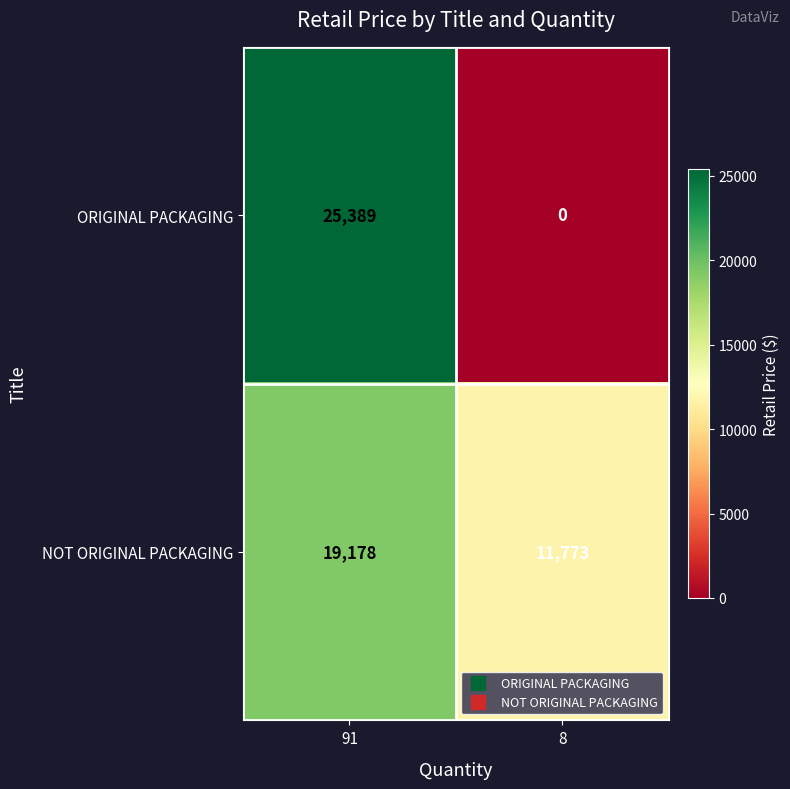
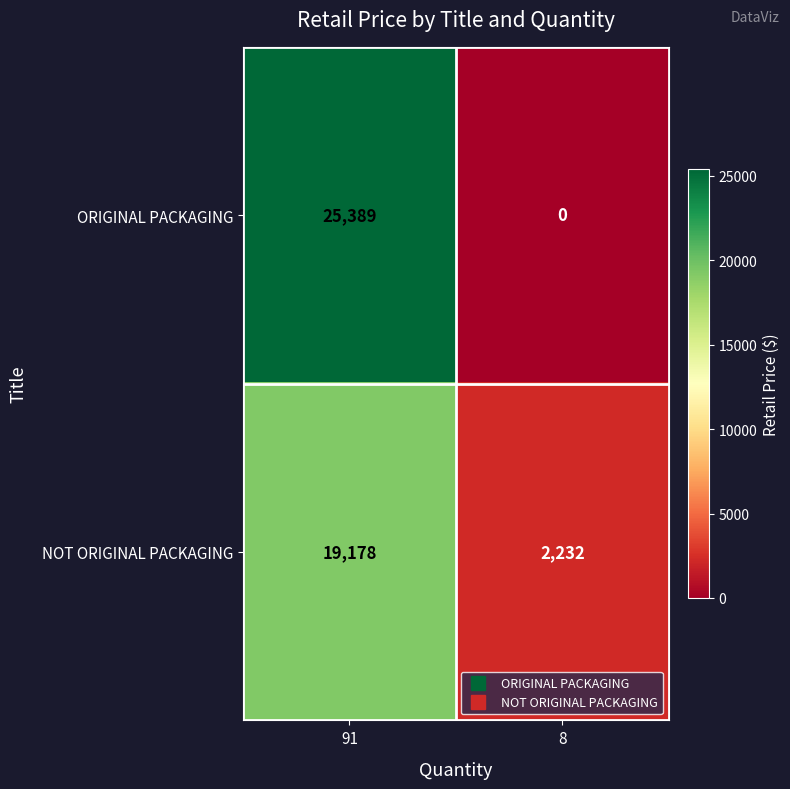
NOT ORIGINAL PACKAGING, 8: 11,773 -> 2,232
